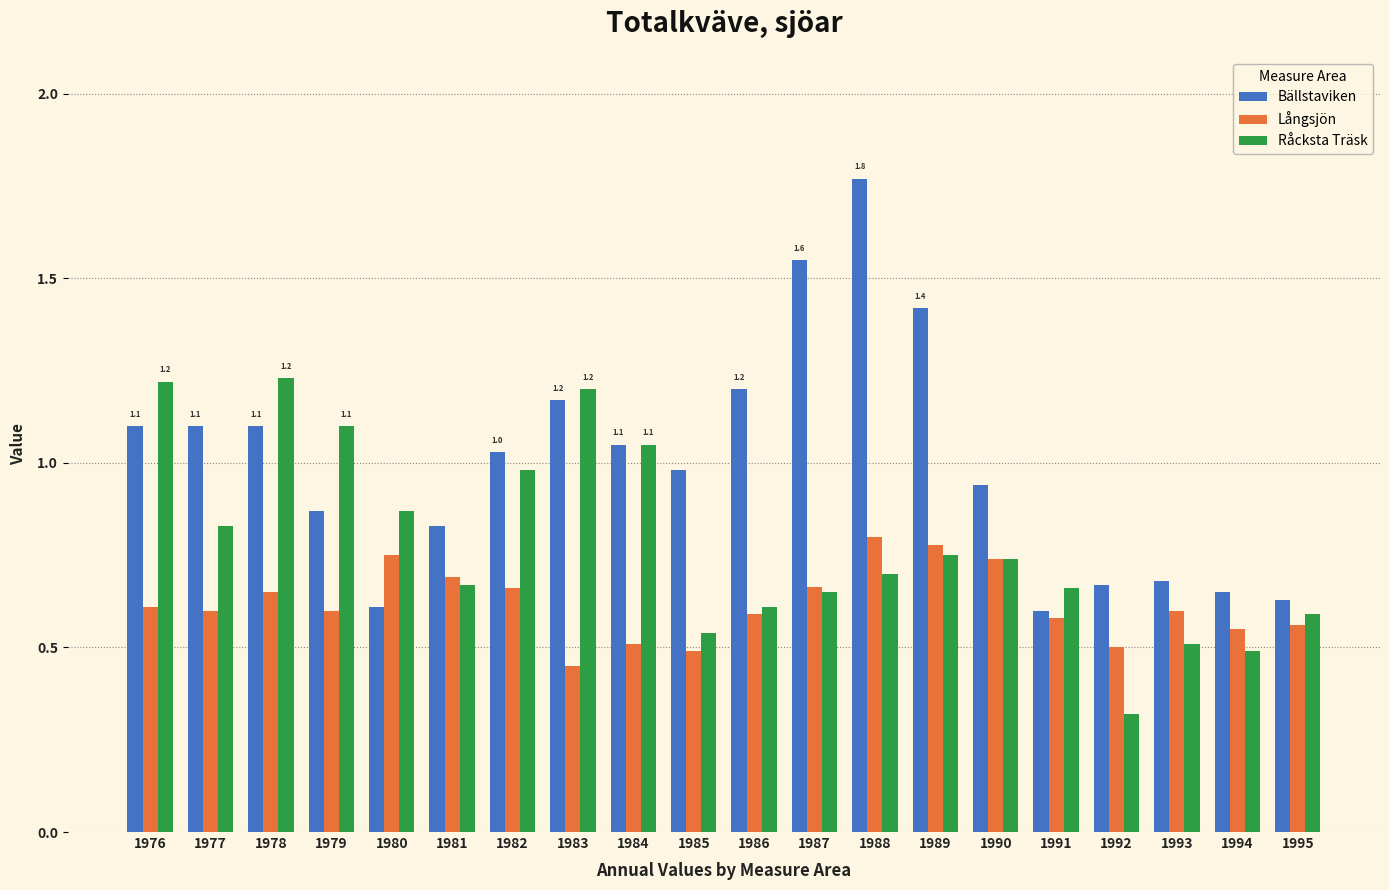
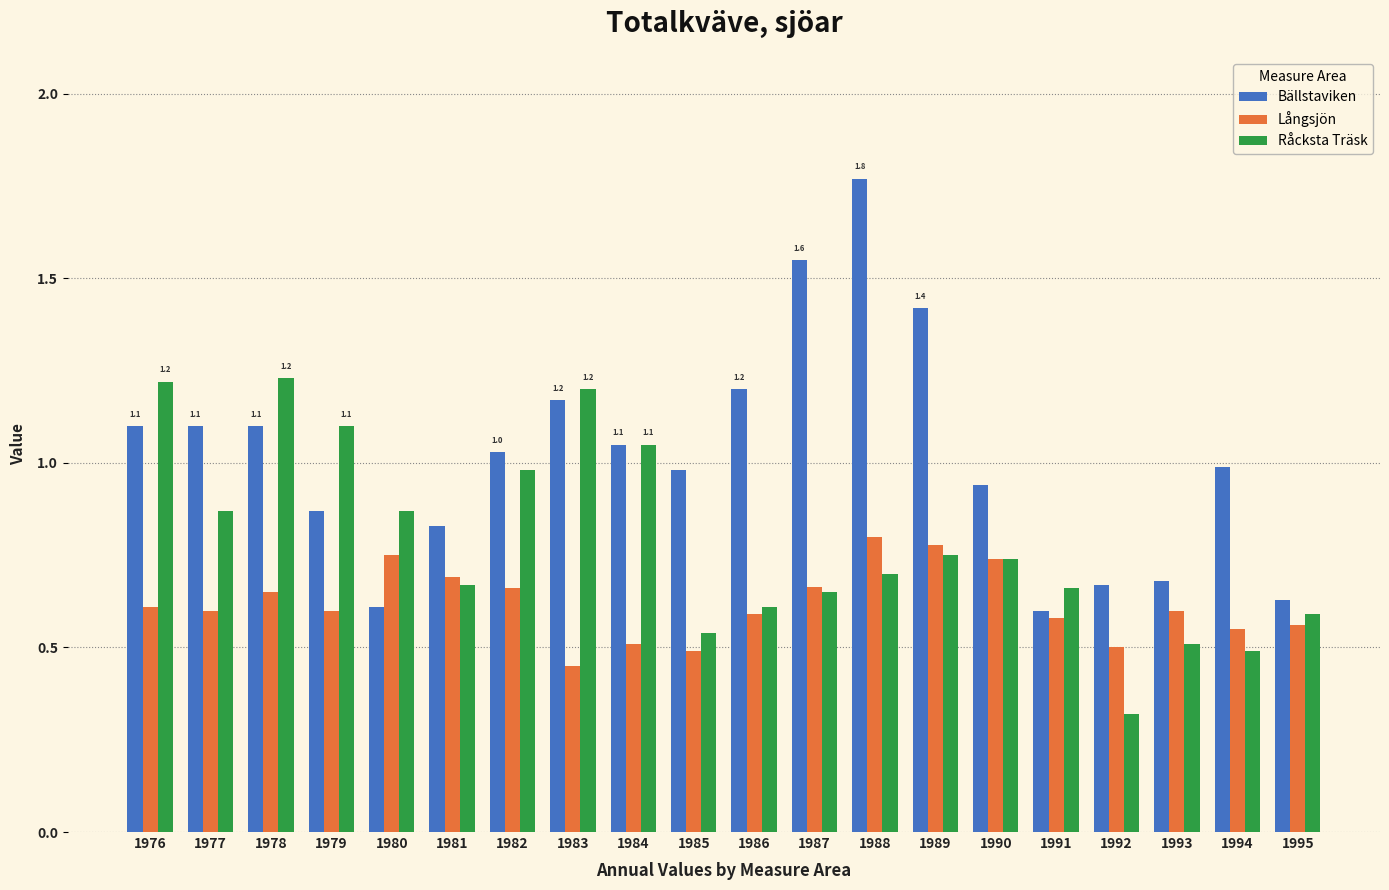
Råcksta Träsk, 1977: 0.83 -> 0.87
Bällstaviken, 1994: 0.65 -> 0.99
